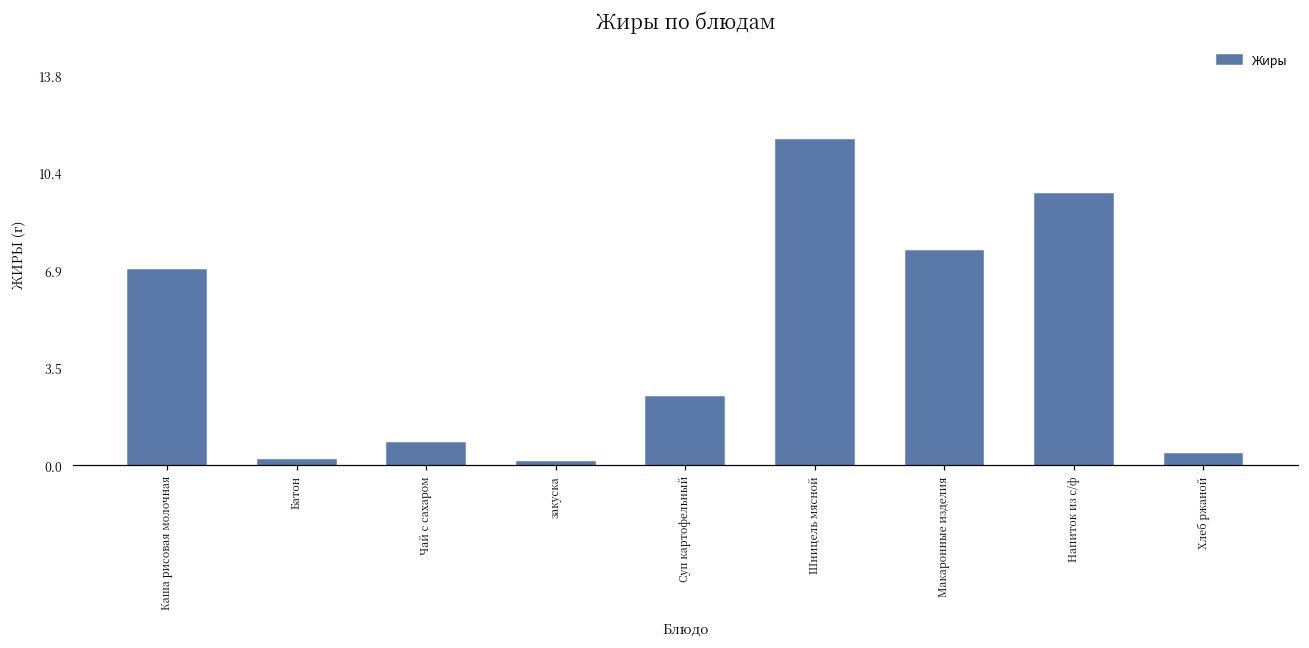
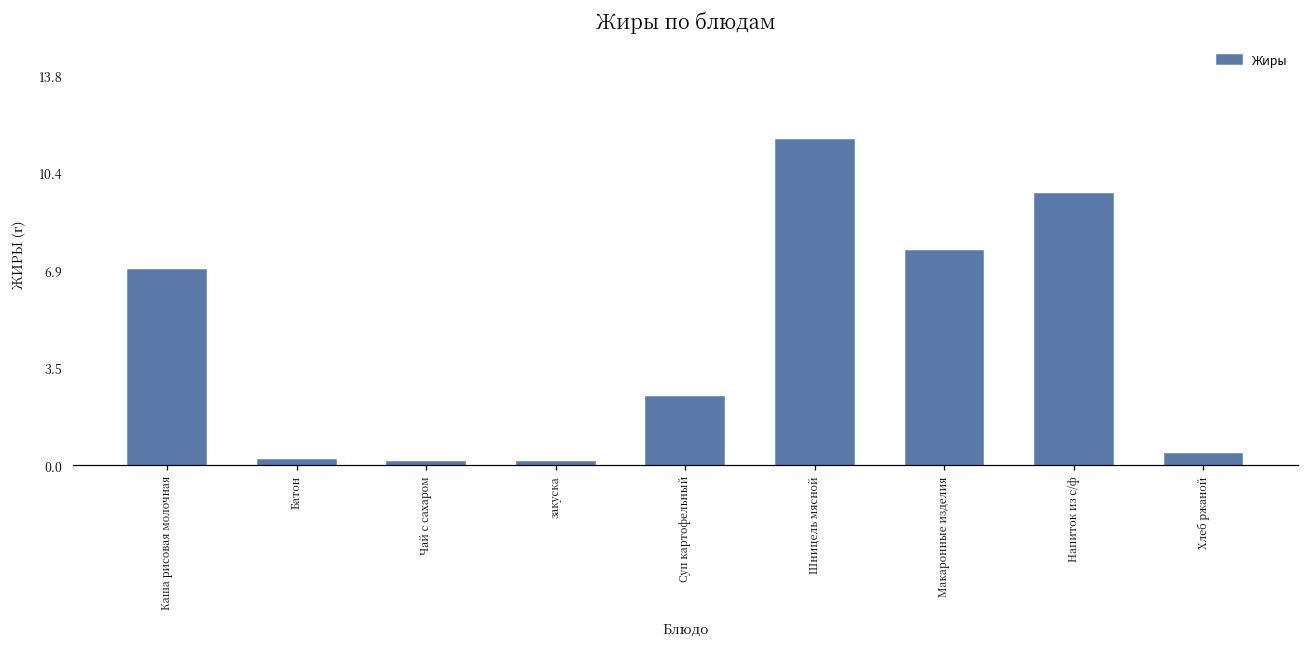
Чай с сахаром: 0.8 -> 0.1
